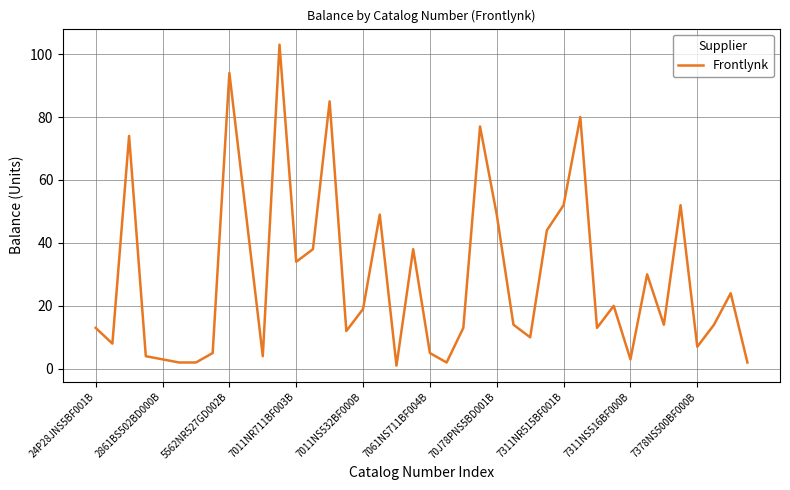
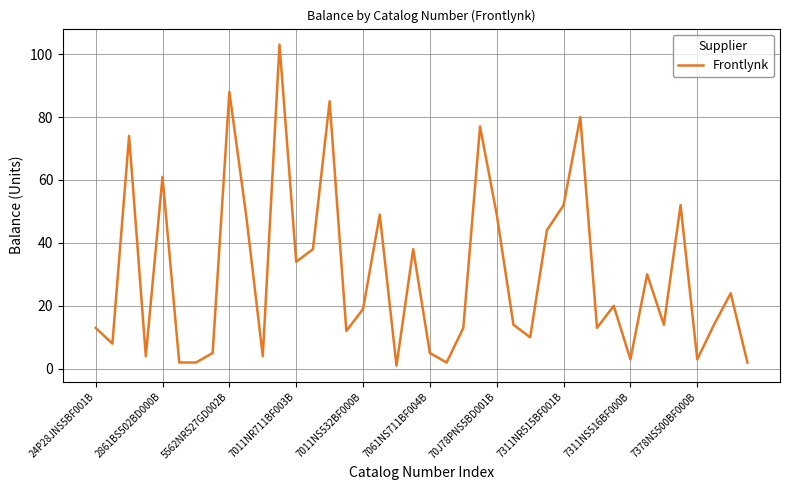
2861BS502BD000B: 3 -> 61
5562NR527GD002B: 94 -> 88
7378NS500BF000B: 7 -> 3
